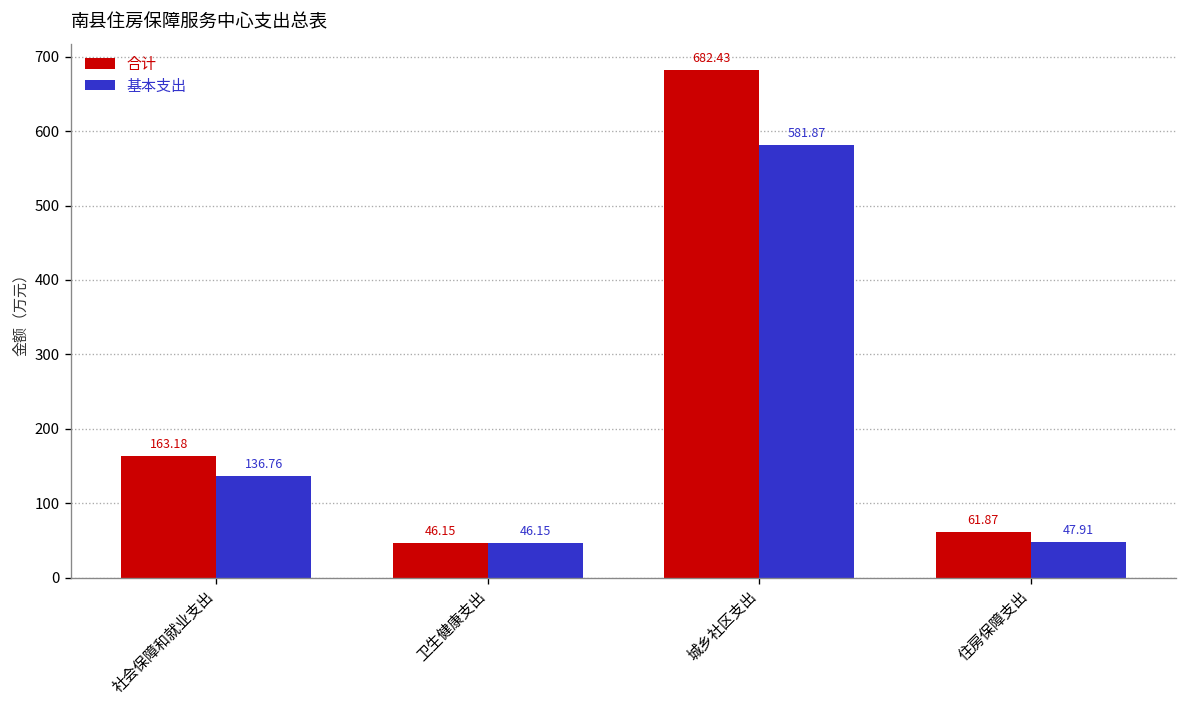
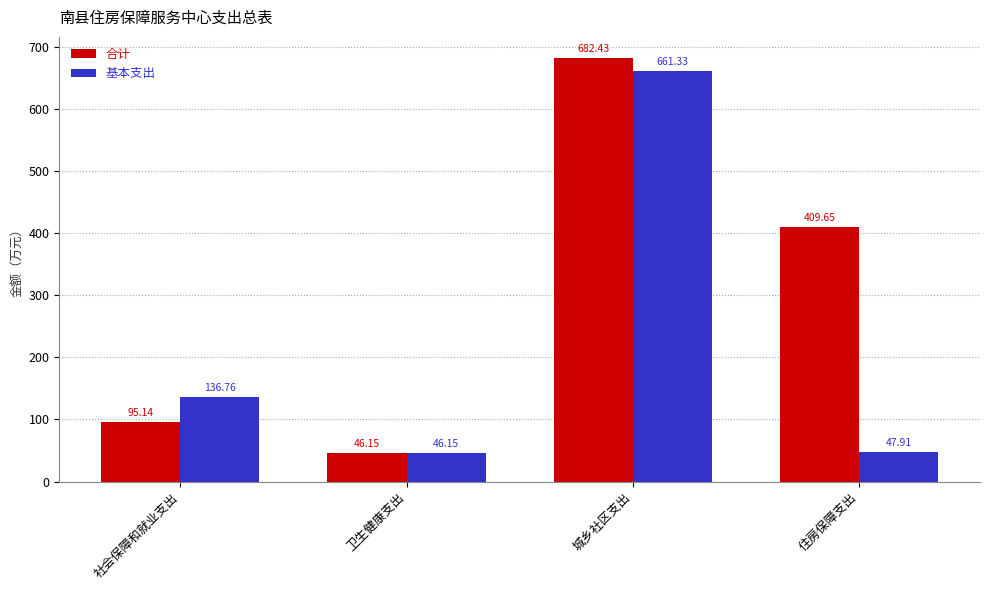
合计, 社会保障和就业支出: 163.18 -> 95.14
基本支出, 城乡社区支出: 581.87 -> 661.33
合计, 住房保障支出: 61.87 -> 409.65
